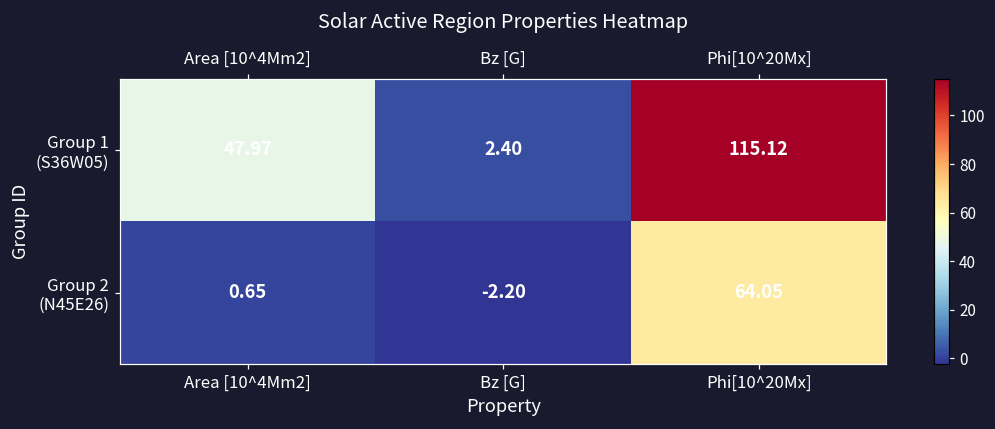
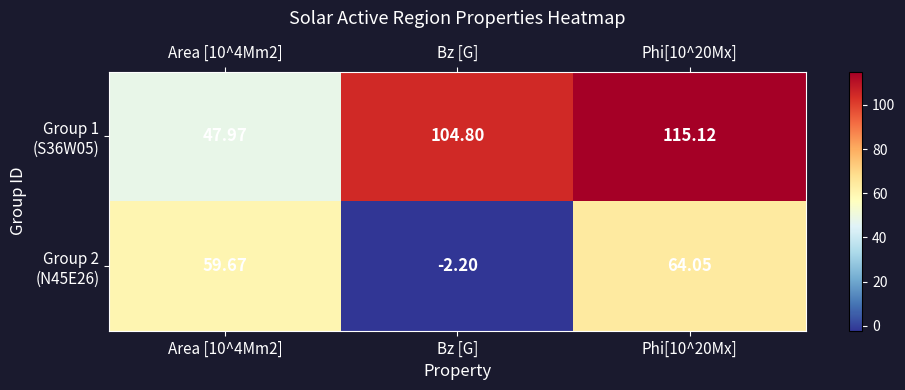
Group 1 (S36W05), Bz [G]: 2.40 -> 104.80
Group 2 (N45E26), Area [10^4Mm2]: 0.65 -> 59.67
